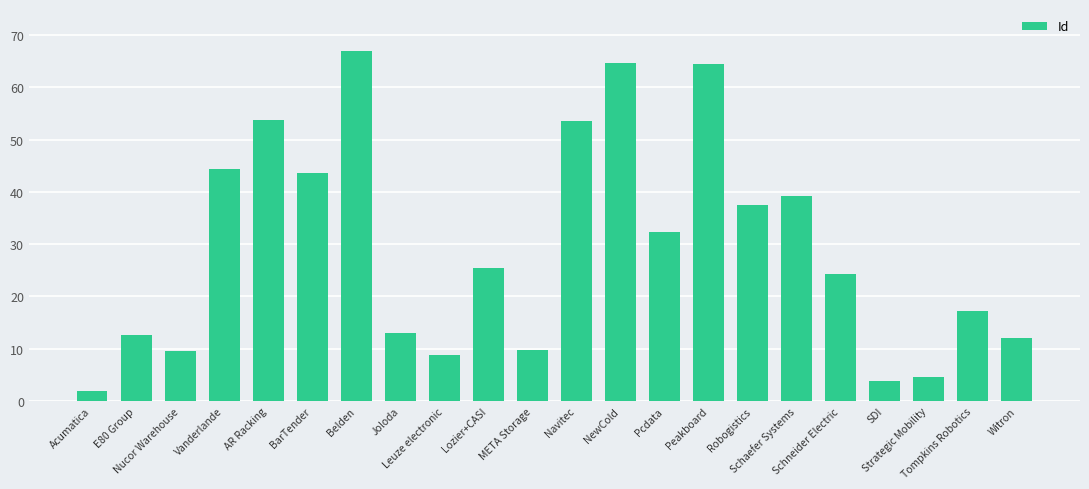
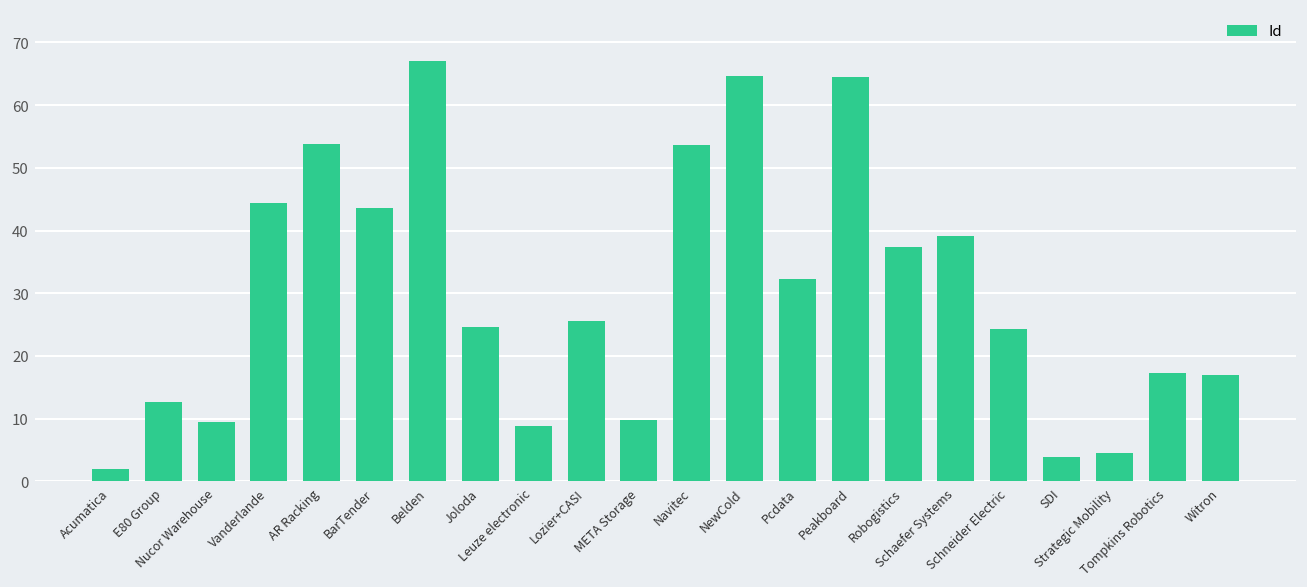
Joloda: 13 -> 25
Witron: 12 -> 17
